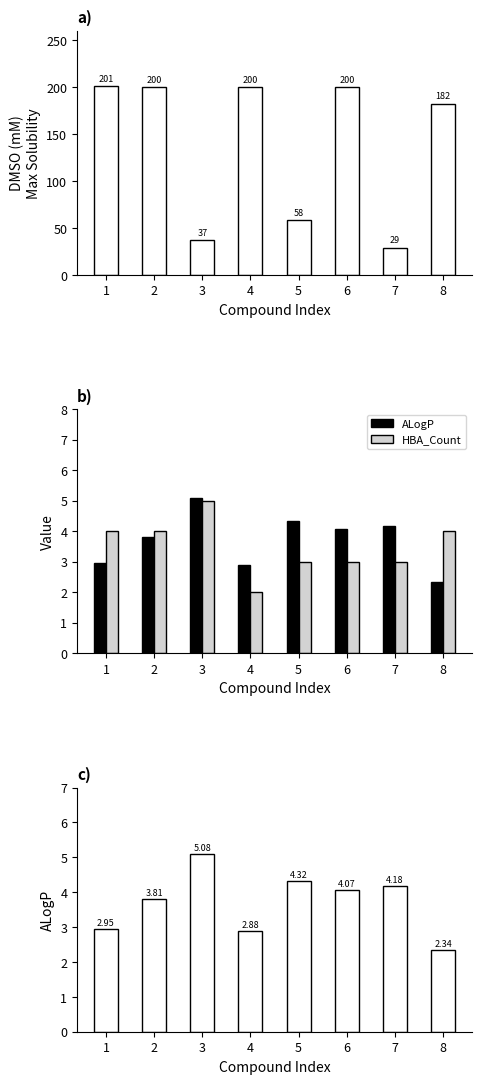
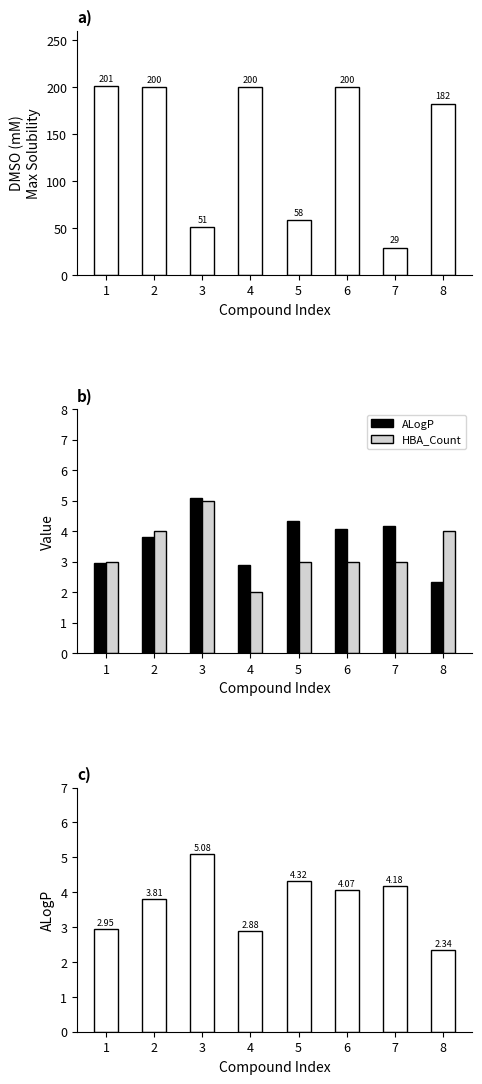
a), 3: 37 -> 51
b), HBA_Count, 1: 4 -> 3
